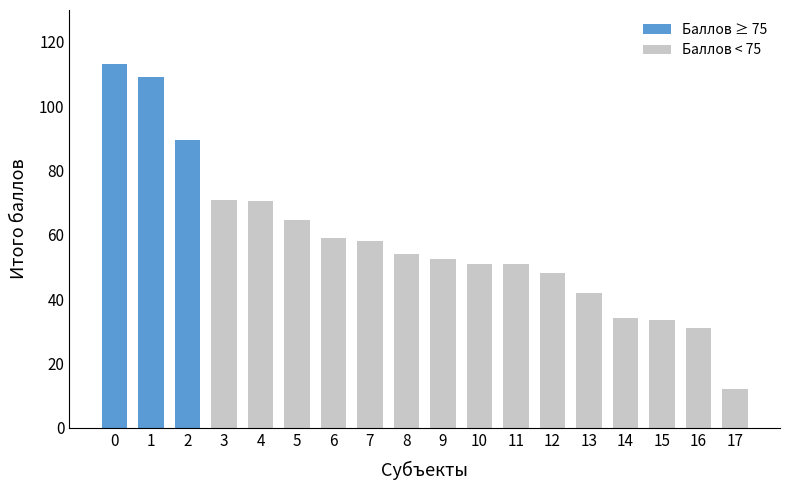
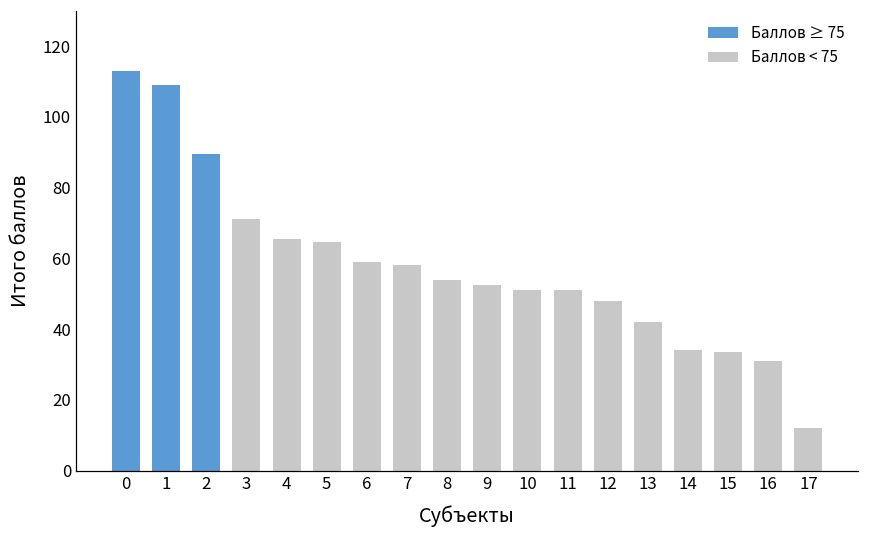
4: 71 -> 66
